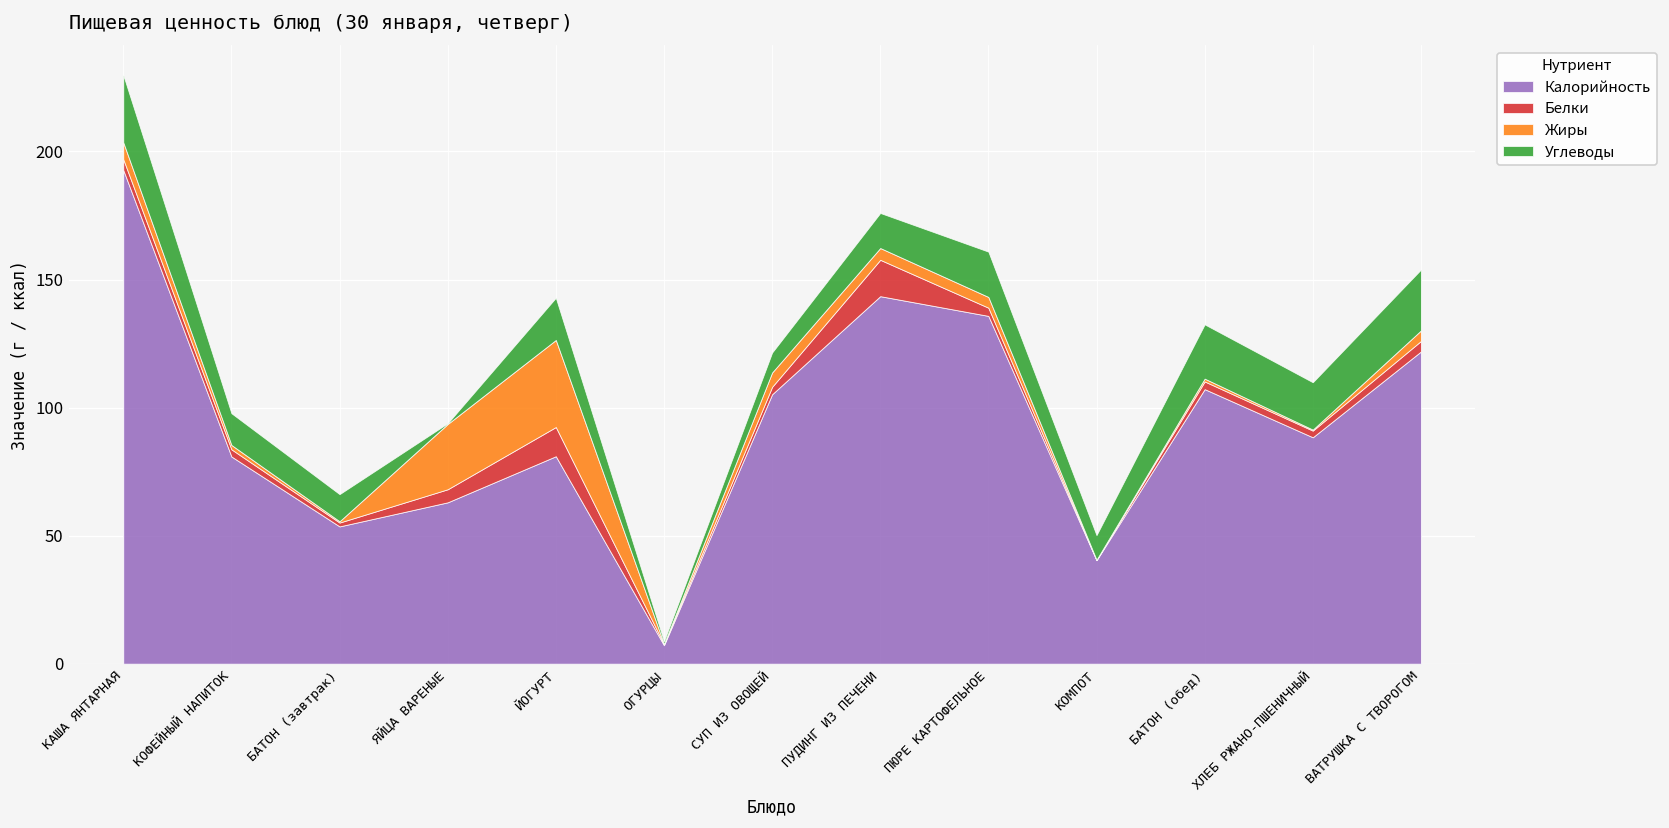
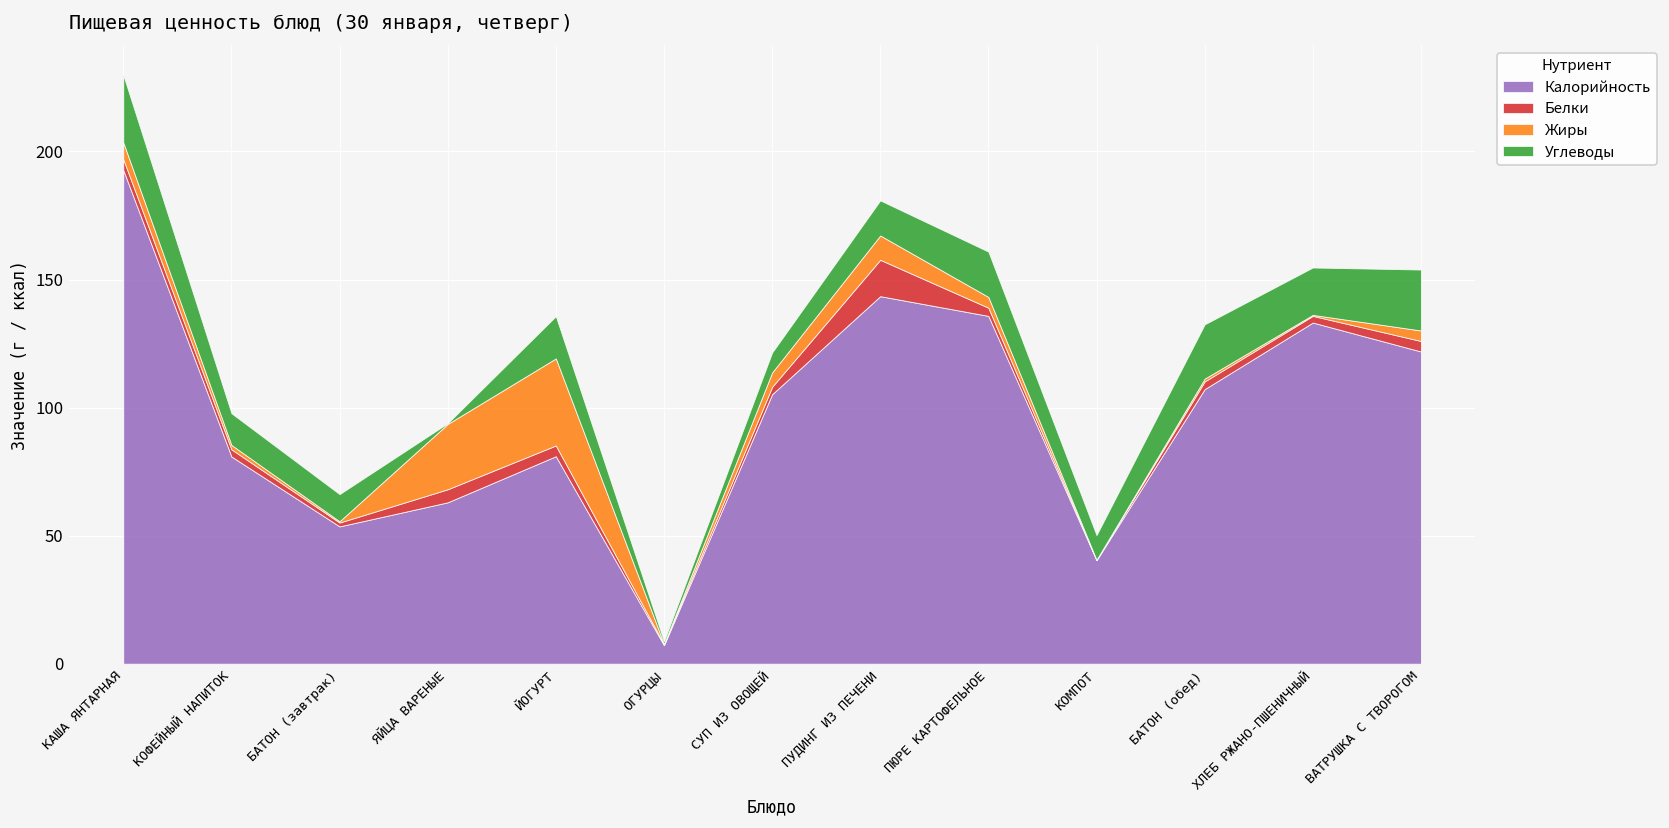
Белки, ЙОГУРТ: 11 -> 4
Жиры, ПУДИНГ ИЗ ПЕЧЕНИ: 5 -> 10
Калорийность, ХЛЕБ РЖАНО-ПШЕНИЧНЫЙ: 88 -> 133
